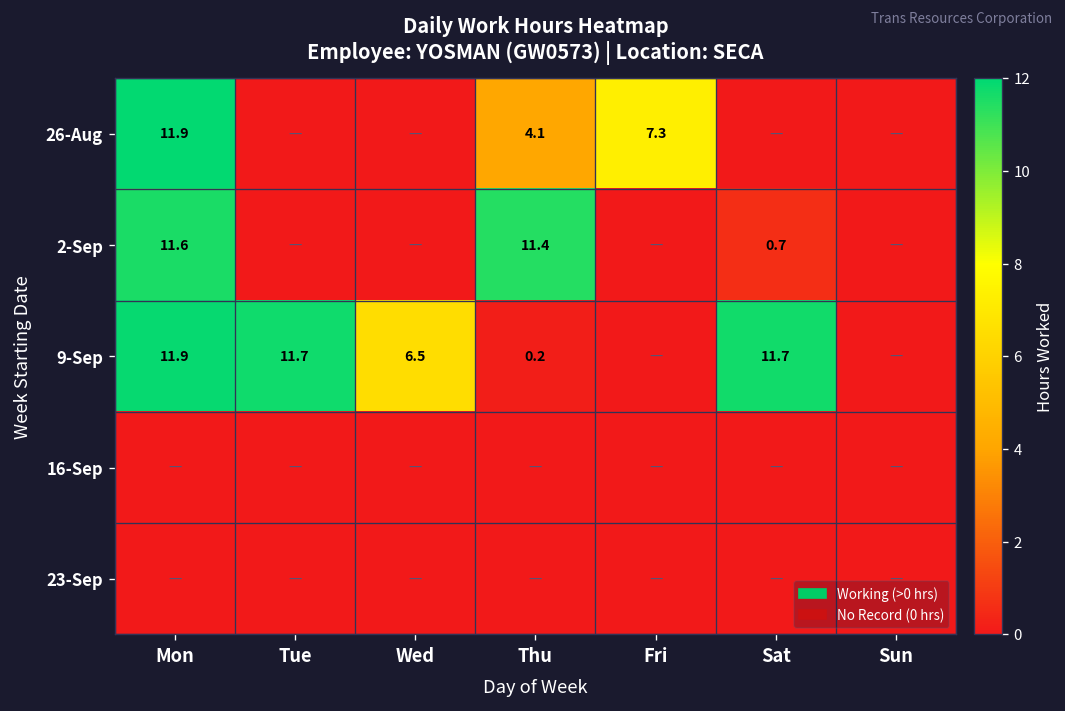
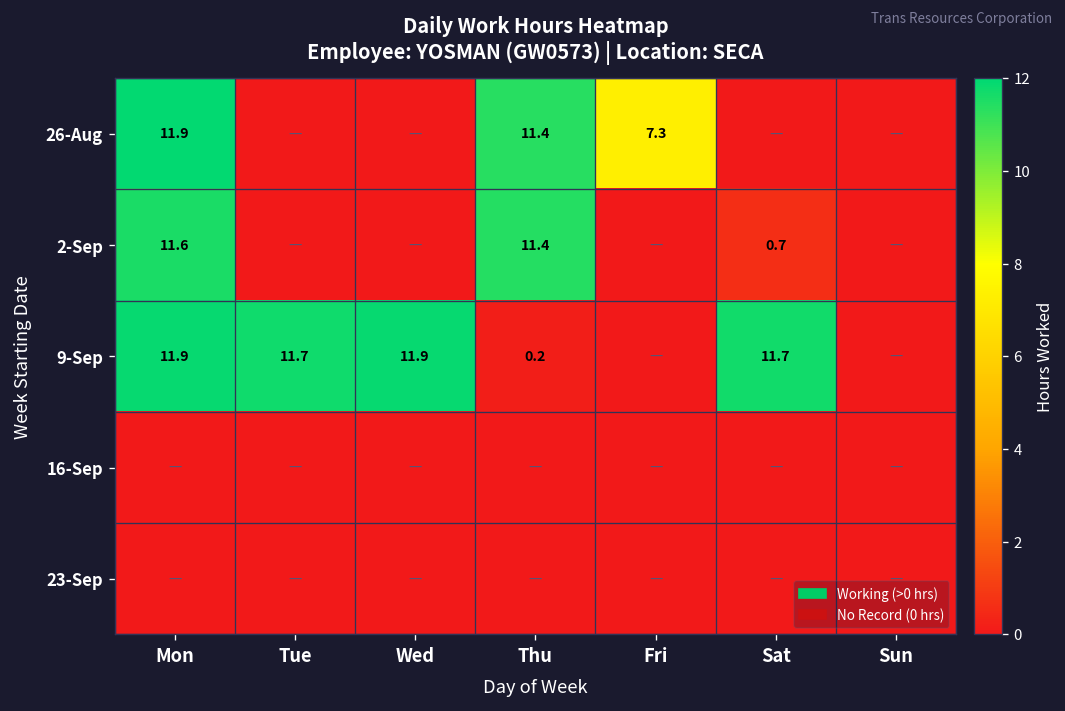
26-Aug, Thu: 4.1 -> 11.4
9-Sep, Wed: 6.5 -> 11.9
